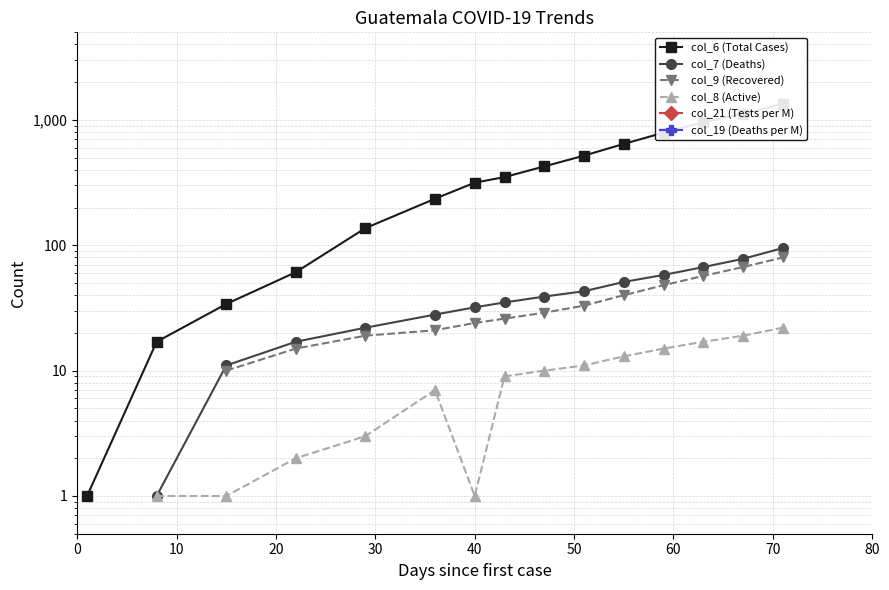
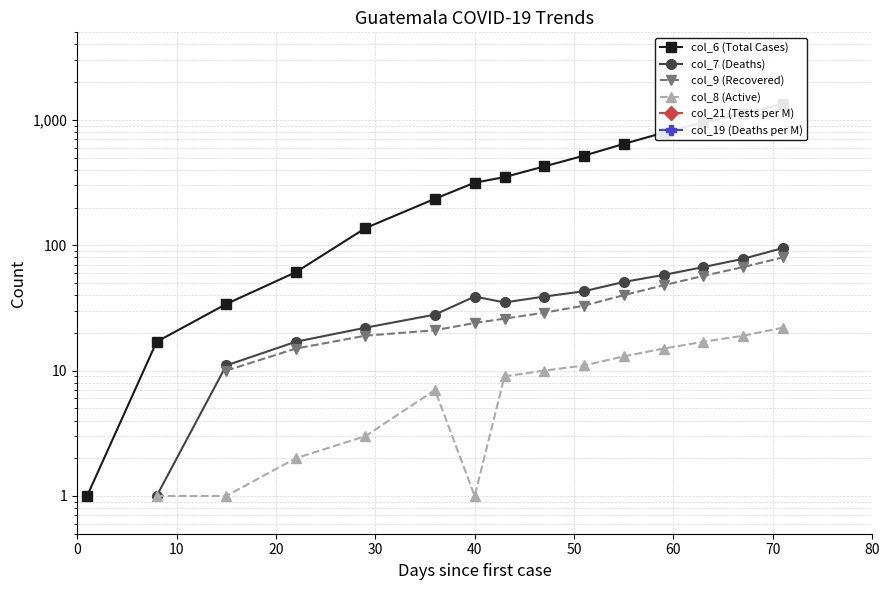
col_7 (Deaths), 40: 32 -> 39
